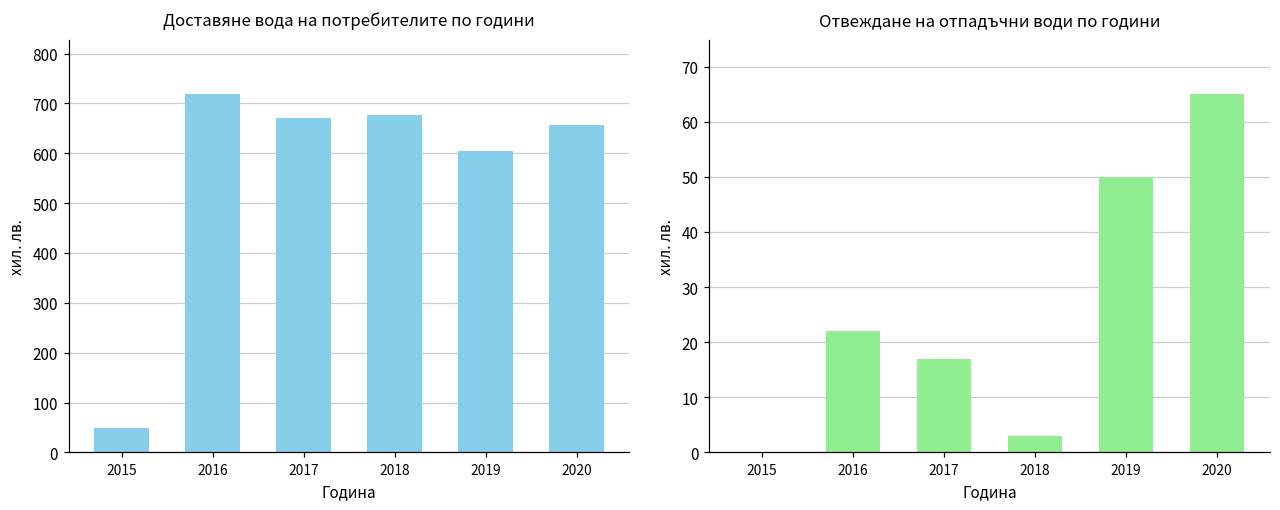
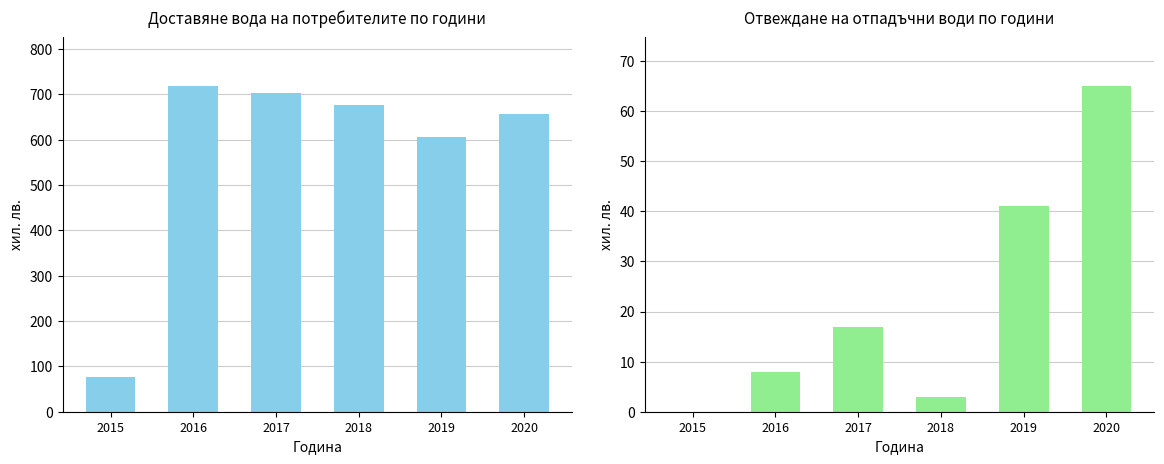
Доставяне вода на потребителите по години, 2015: 50 -> 80
Доставяне вода на потребителите по години, 2017: 670 -> 700
Отвеждане на отпадъчни води по години, 2016: 22 -> 8
Отвеждане на отпадъчни води по години, 2019: 50 -> 41
